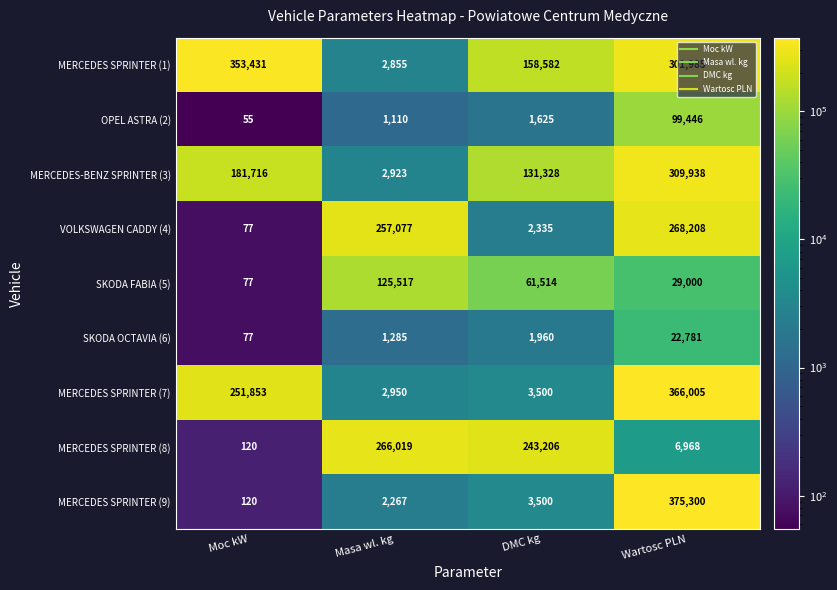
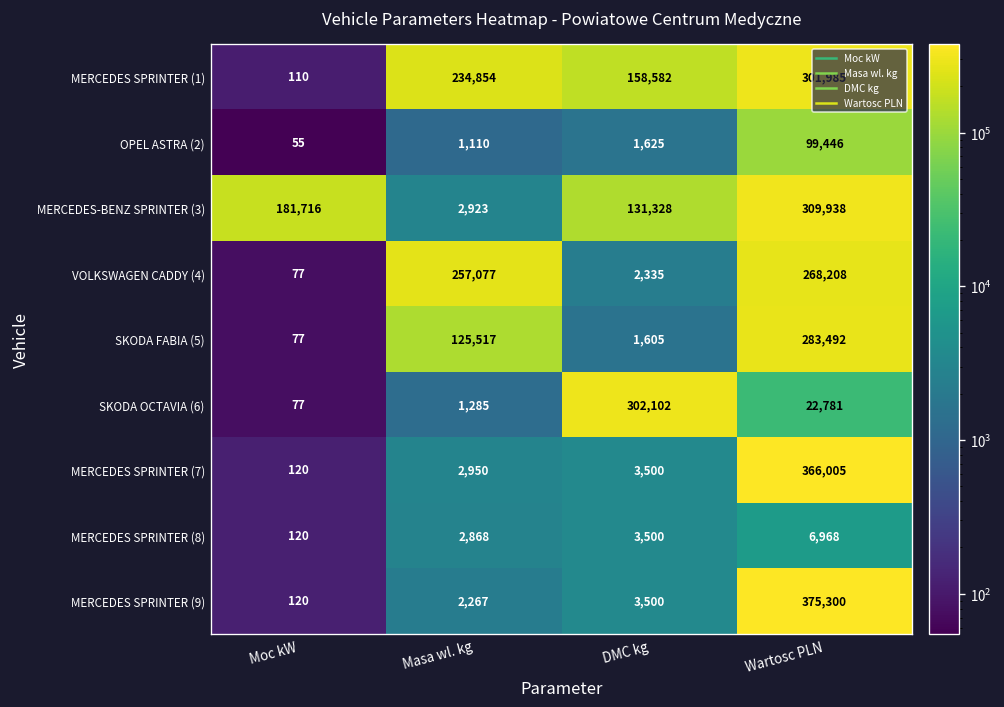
MERCEDES SPRINTER (1), Moc kW: 353,431 -> 110
MERCEDES SPRINTER (1), Masa wl. kg: 2,855 -> 234,854
SKODA FABIA (5), DMC kg: 61,514 -> 1,605
SKODA FABIA (5), Wartosc PLN: 29,000 -> 283,492
SKODA OCTAVIA (6), DMC kg: 1,960 -> 302,102
MERCEDES SPRINTER (7), Moc kW: 251,853 -> 120
MERCEDES SPRINTER (8), Masa wl. kg: 266,019 -> 2,868
MERCEDES SPRINTER (8), DMC kg: 243,206 -> 3,500
